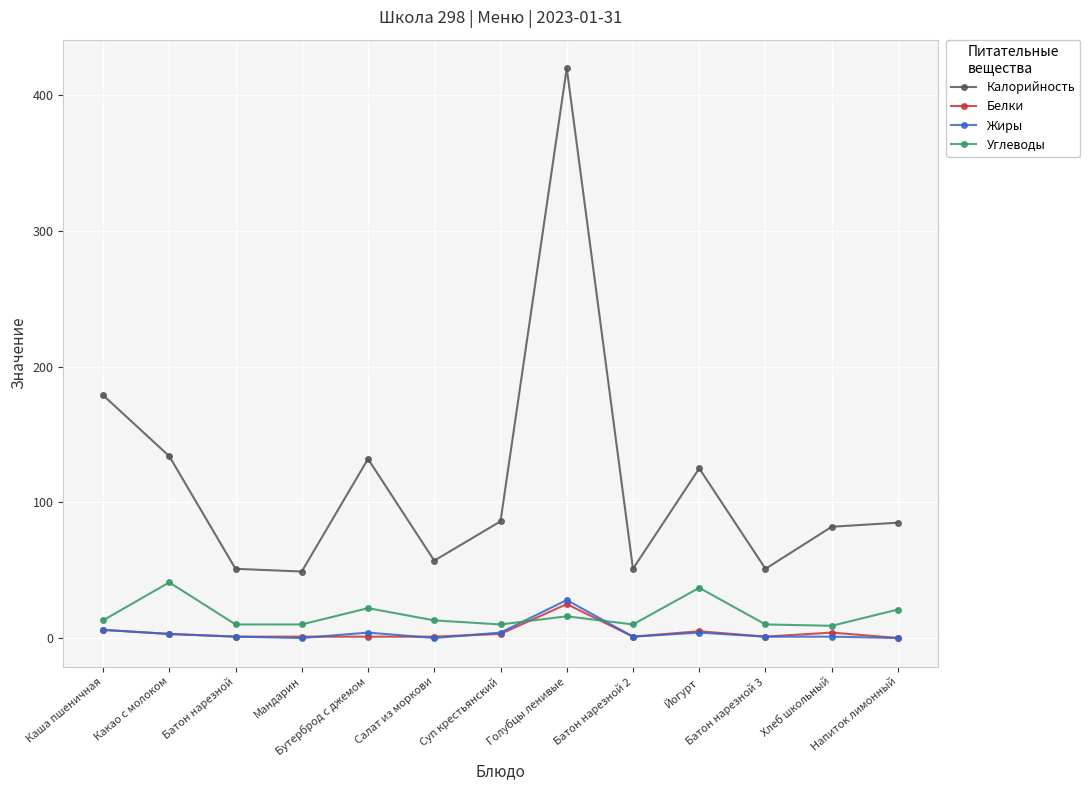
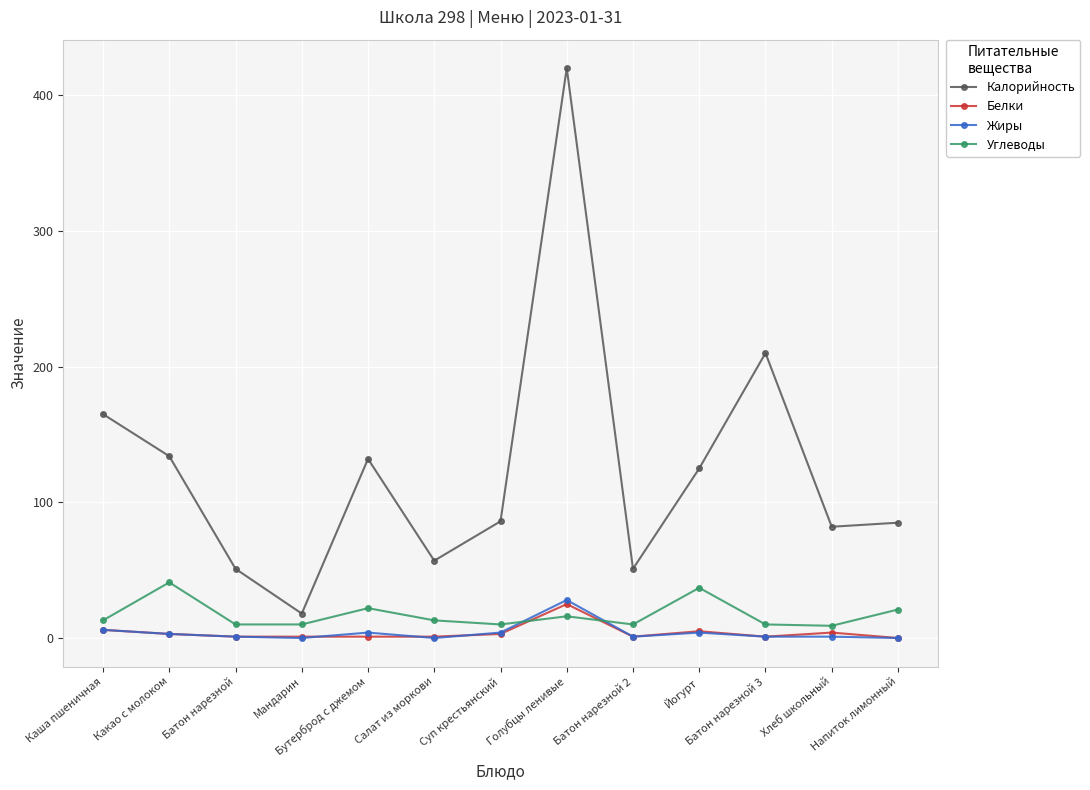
Калорийность, Каша пшеничная: 179 -> 165
Калорийность, Мандарин: 49 -> 18
Калорийность, Батон нарезной 3: 51 -> 210
